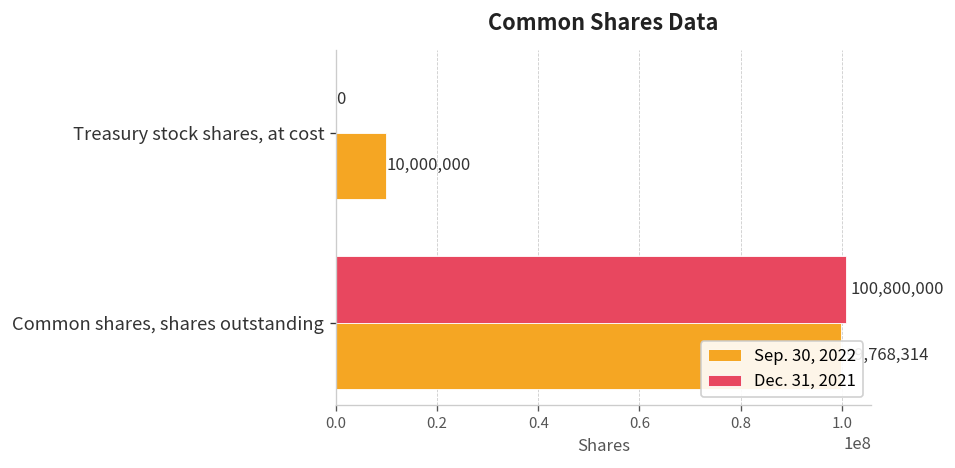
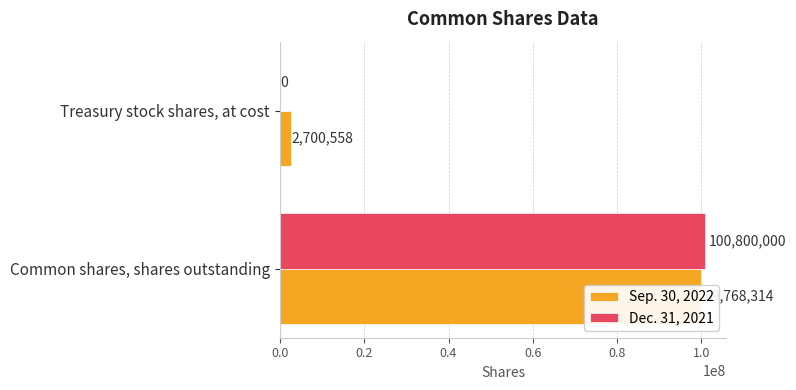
Sep. 30, 2022, Treasury stock shares, at cost: 10,000,000 -> 2,700,558
